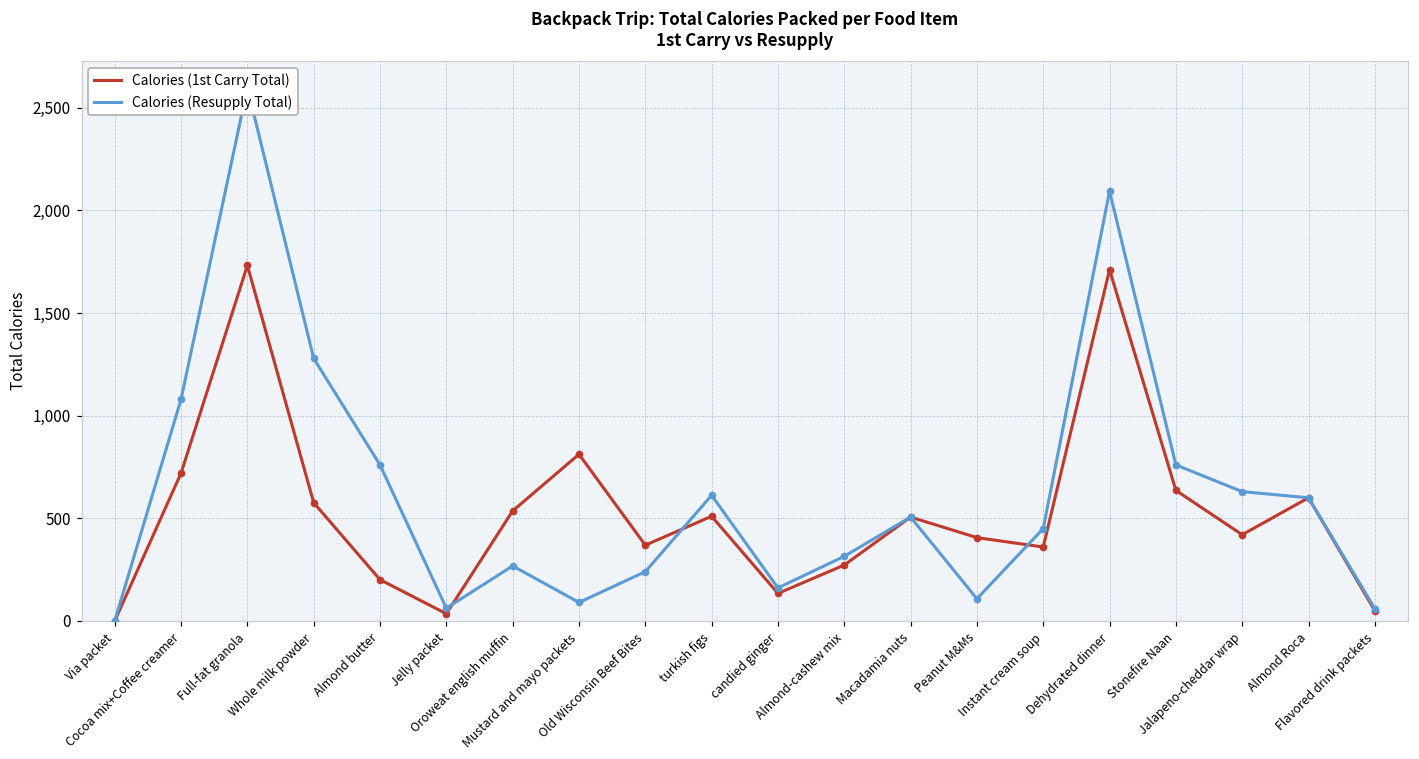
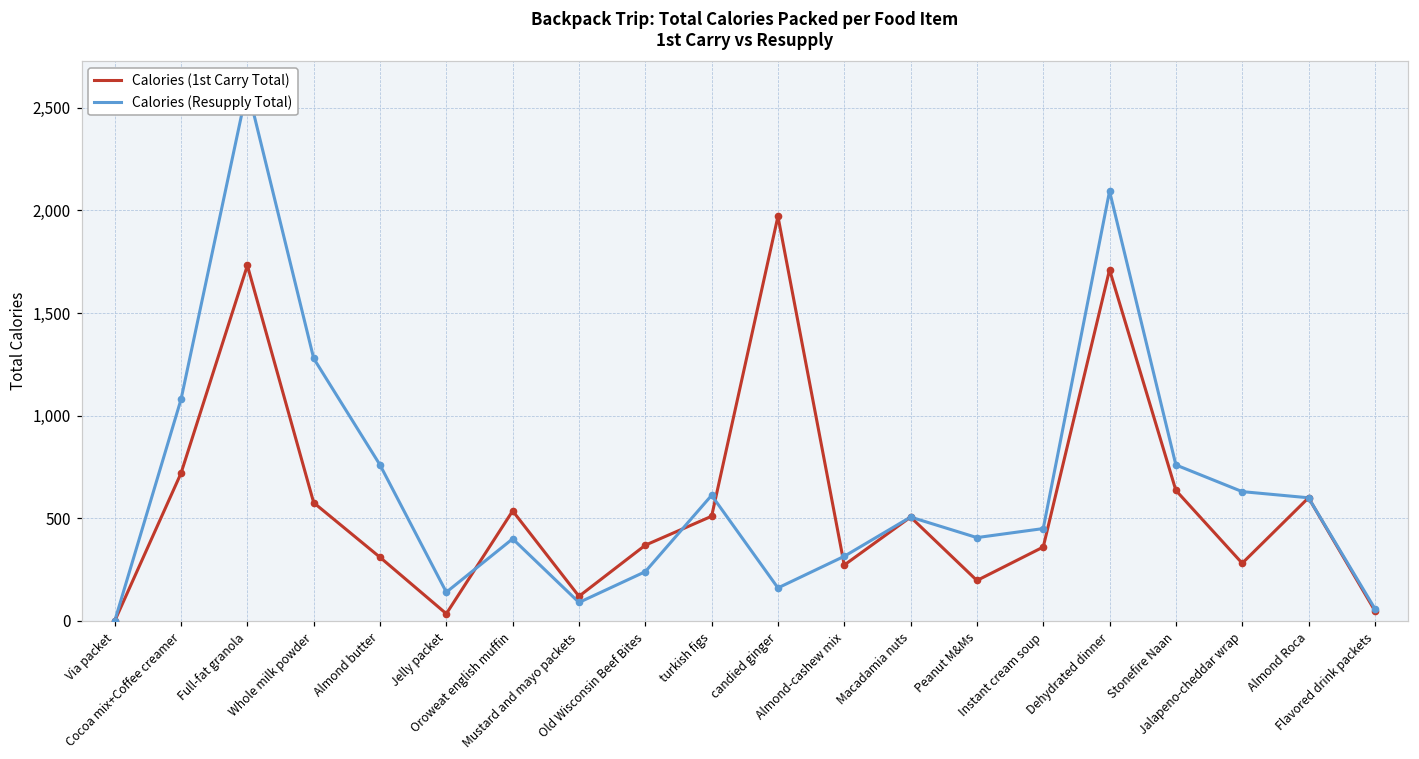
Calories (1st Carry Total), Almond butter: 200 -> 310
Calories (Resupply Total), Jelly packet: 60 -> 140
Calories (Resupply Total), Oroweat english muffin: 270 -> 400
Calories (1st Carry Total), Mustard and mayo packets: 810 -> 120
Calories (1st Carry Total), candied ginger: 130 -> 1,970
Calories (1st Carry Total), Peanut M&Ms: 410 -> 200
Calories (Resupply Total), Peanut M&Ms: 110 -> 410
Calories (1st Carry Total), Jalapeno-cheddar wrap: 420 -> 280
